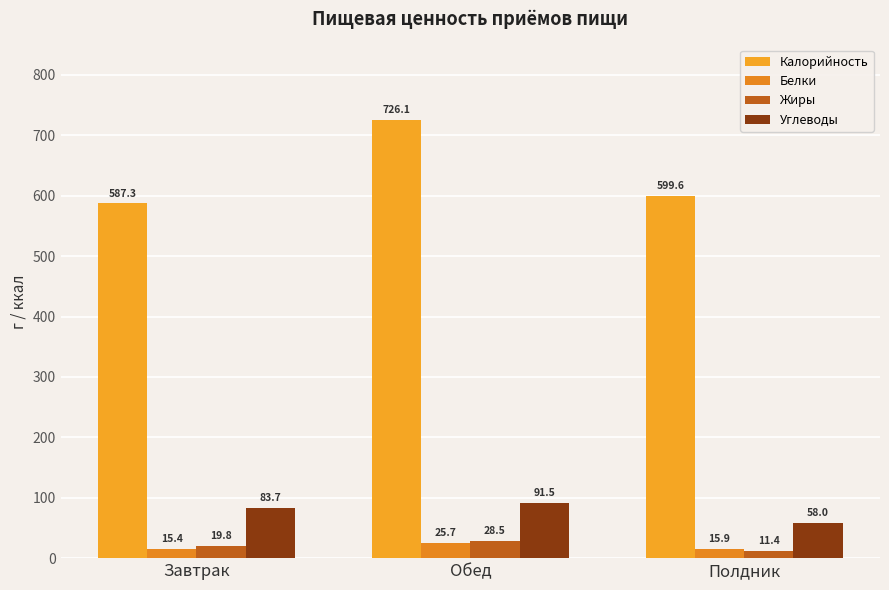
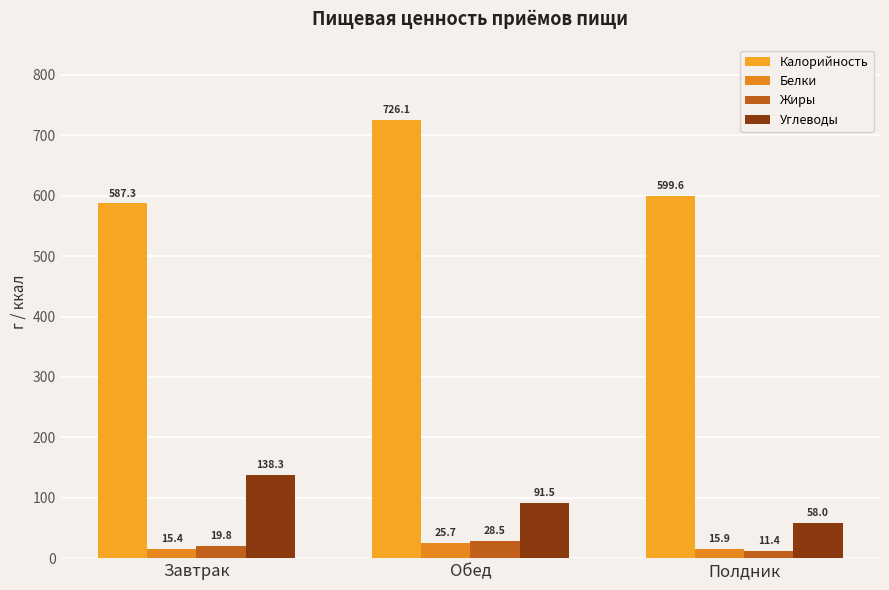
Углеводы, Завтрак: 83.7 -> 138.3
